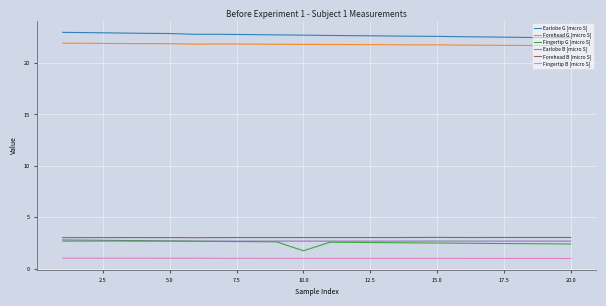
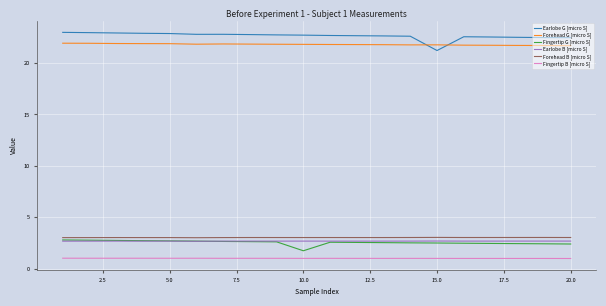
Earlobe G [micro S], 15.0: 22.6 -> 21.2
